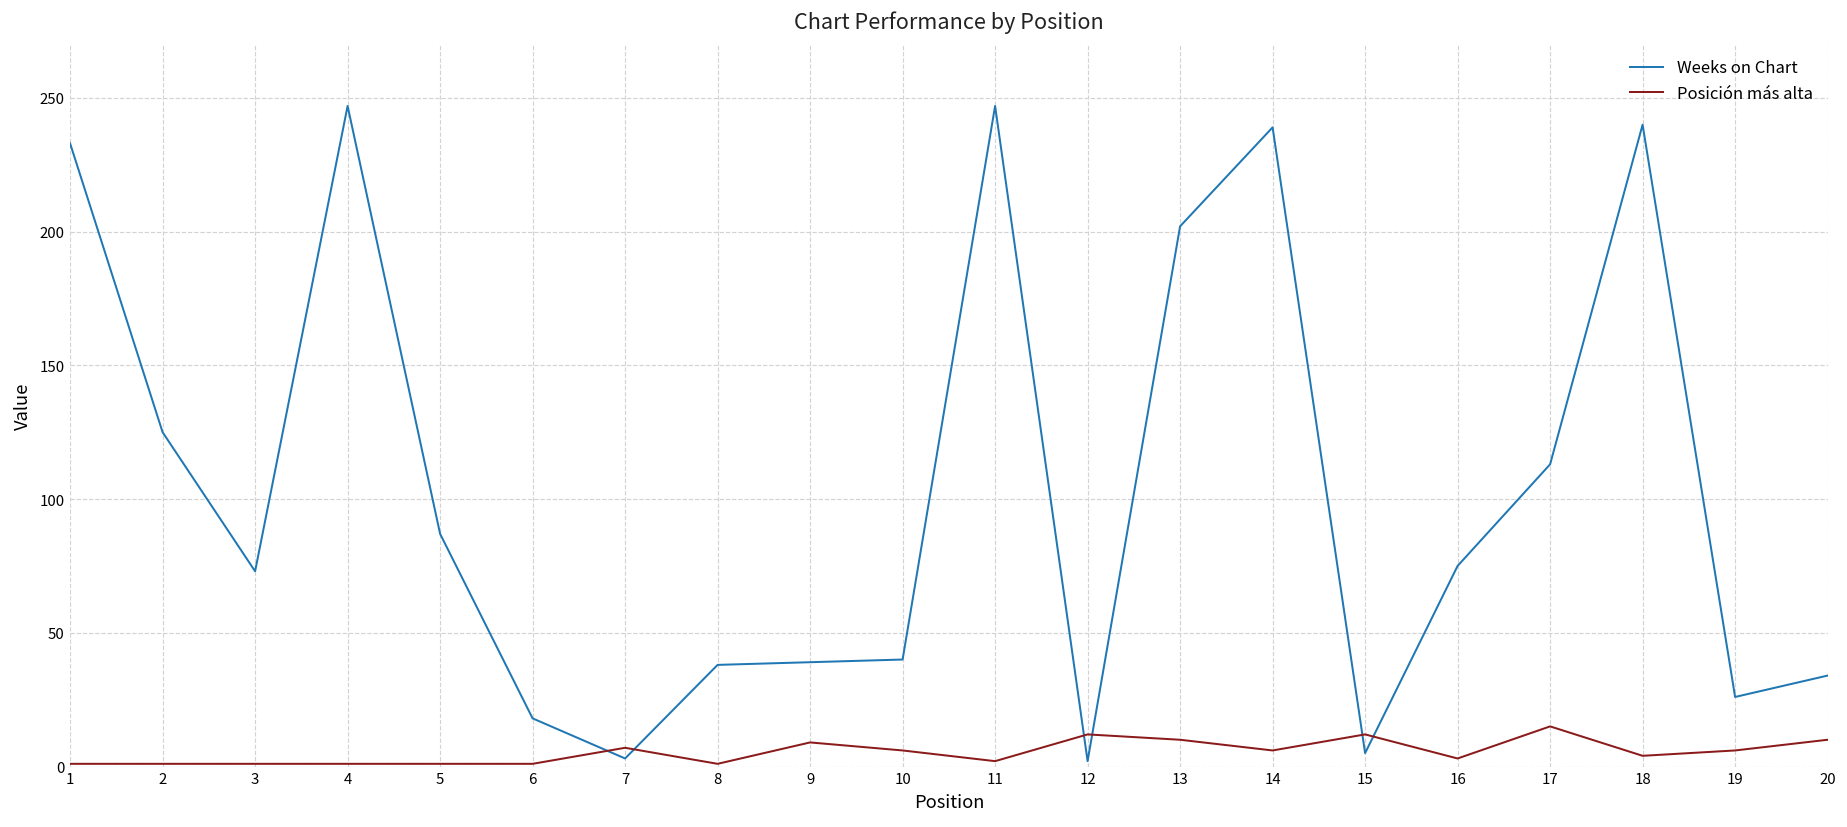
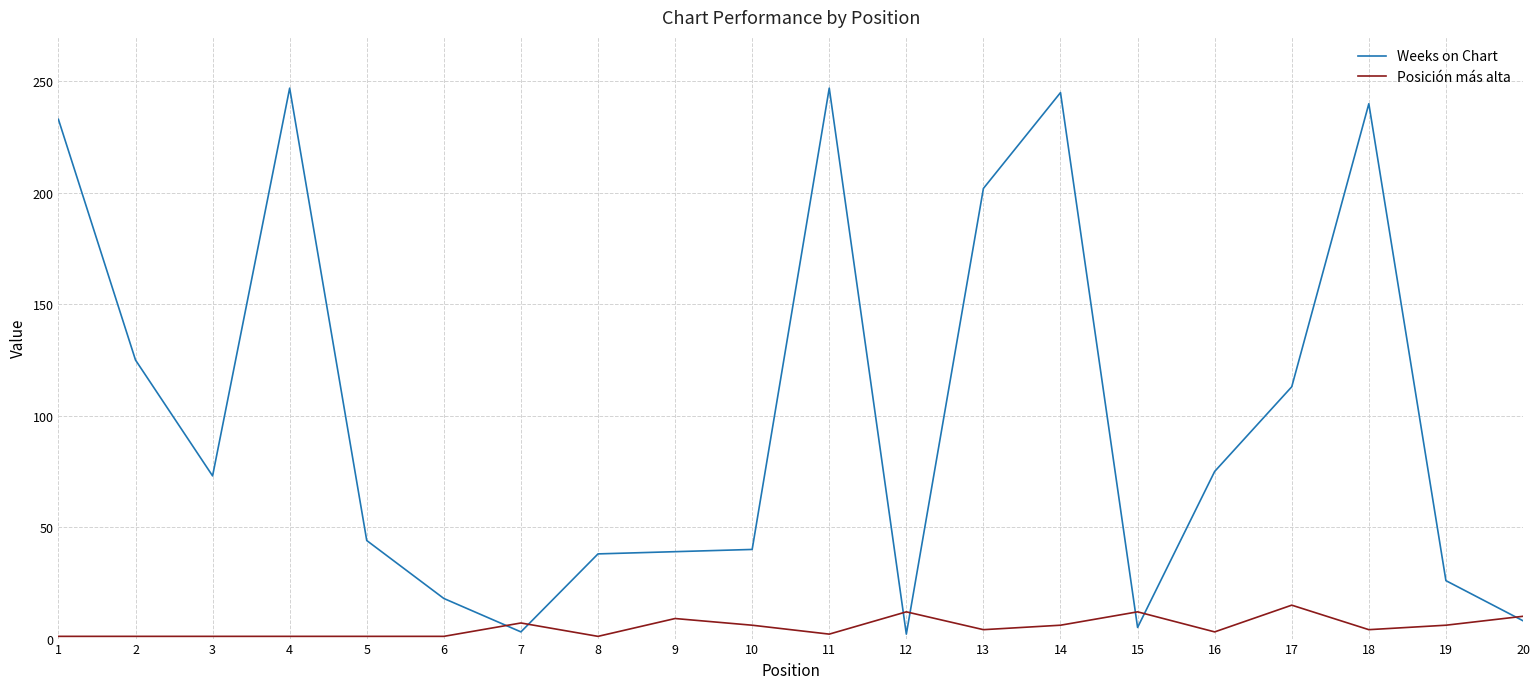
Weeks on Chart, 5: 87 -> 44
Posición más alta, 13: 10 -> 4
Weeks on Chart, 14: 239 -> 245
Weeks on Chart, 20: 34 -> 8
